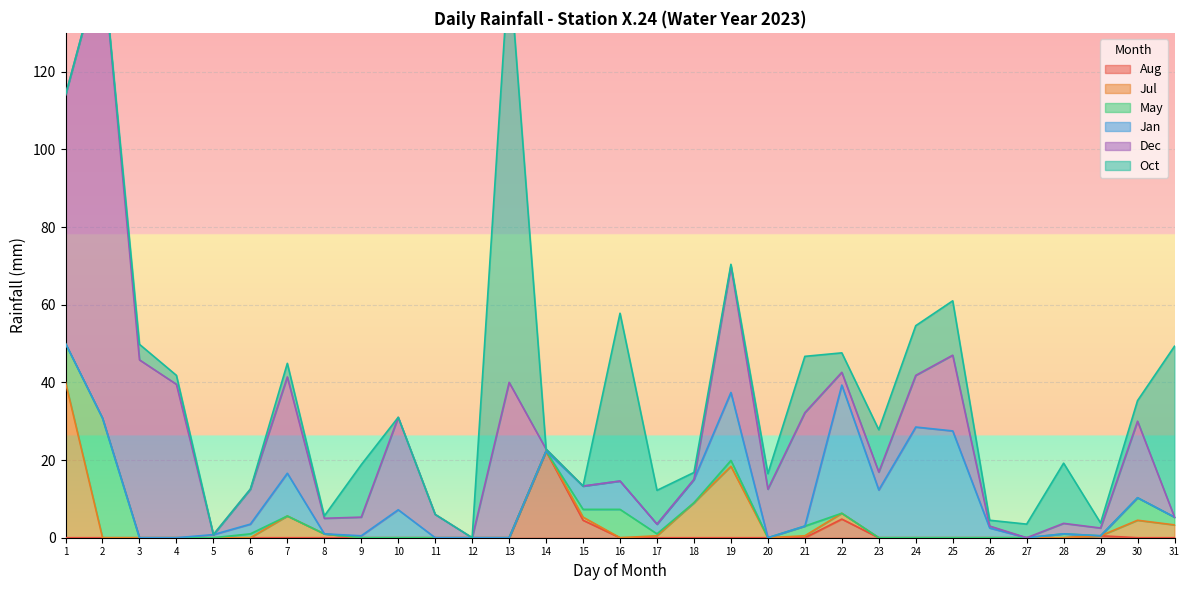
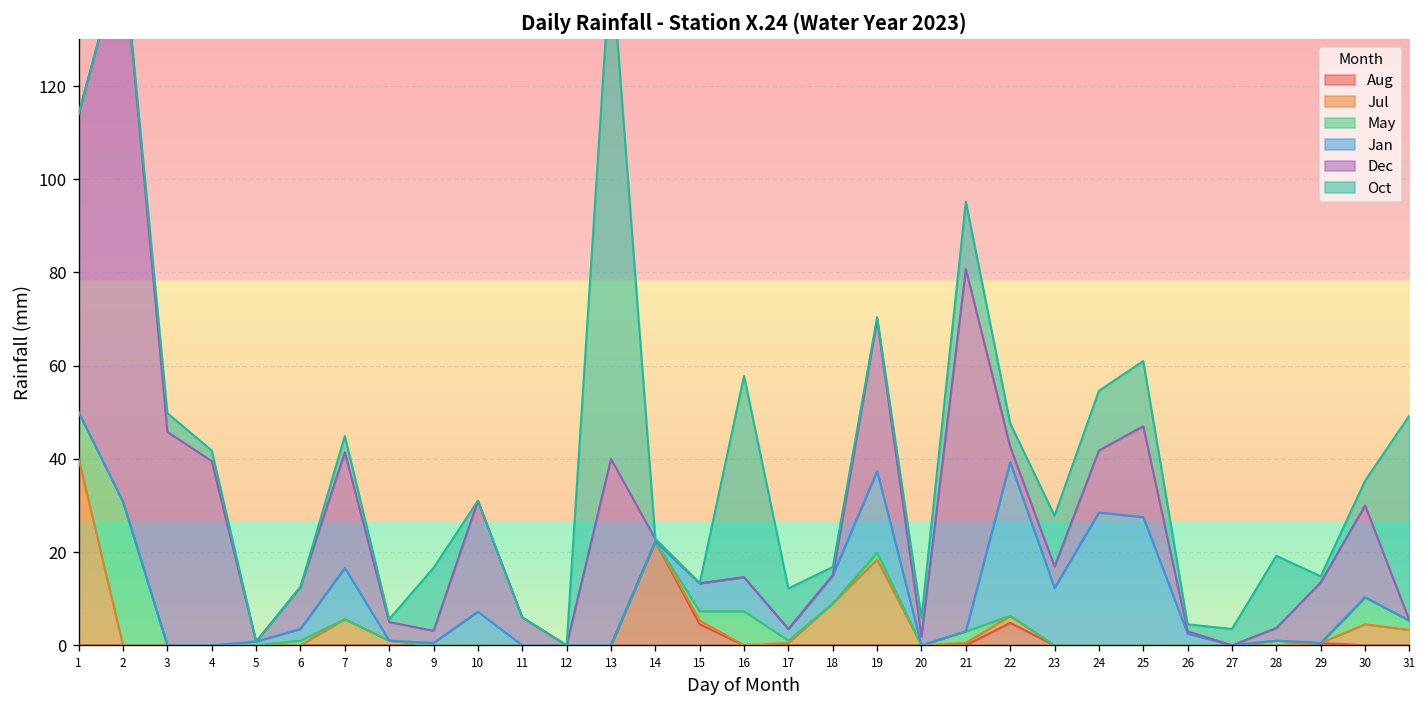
Dec, 9: 5 -> 3
Dec, 20: 13 -> 2
Dec, 21: 29 -> 78
Dec, 29: 2 -> 13
